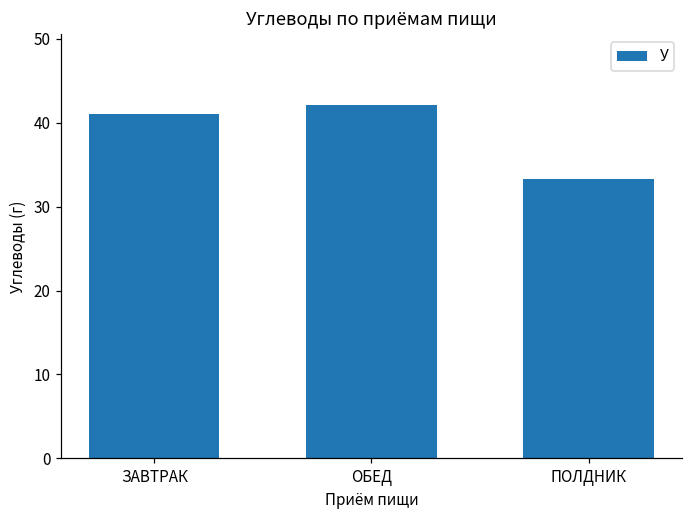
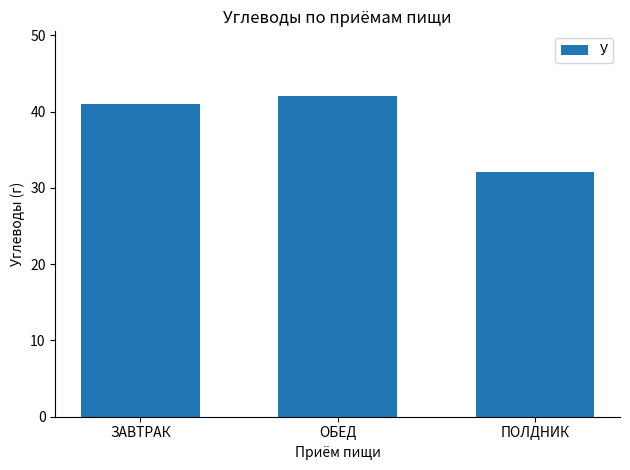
ПОЛДНИК: 33 -> 32
